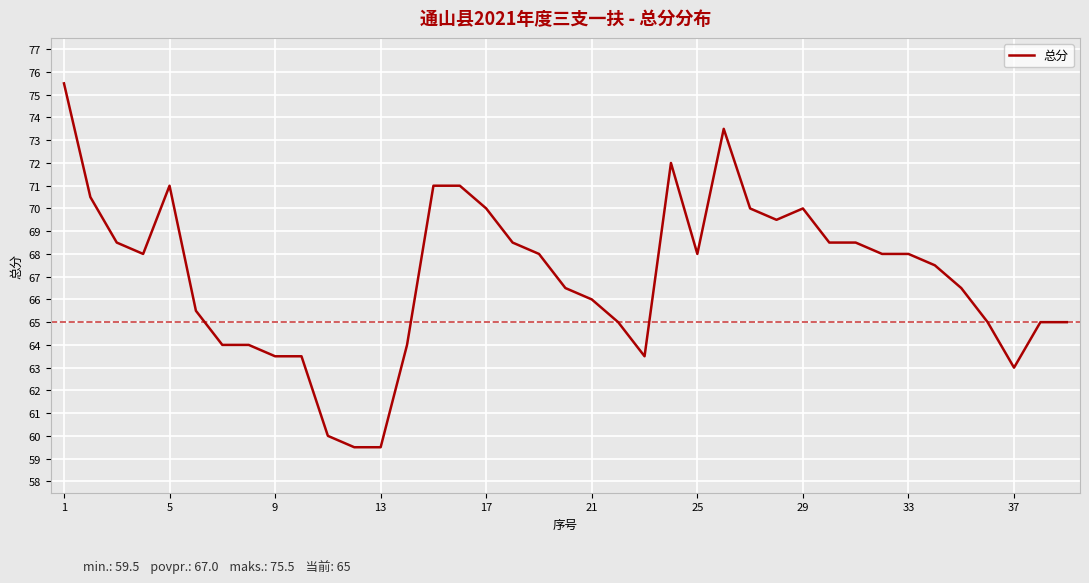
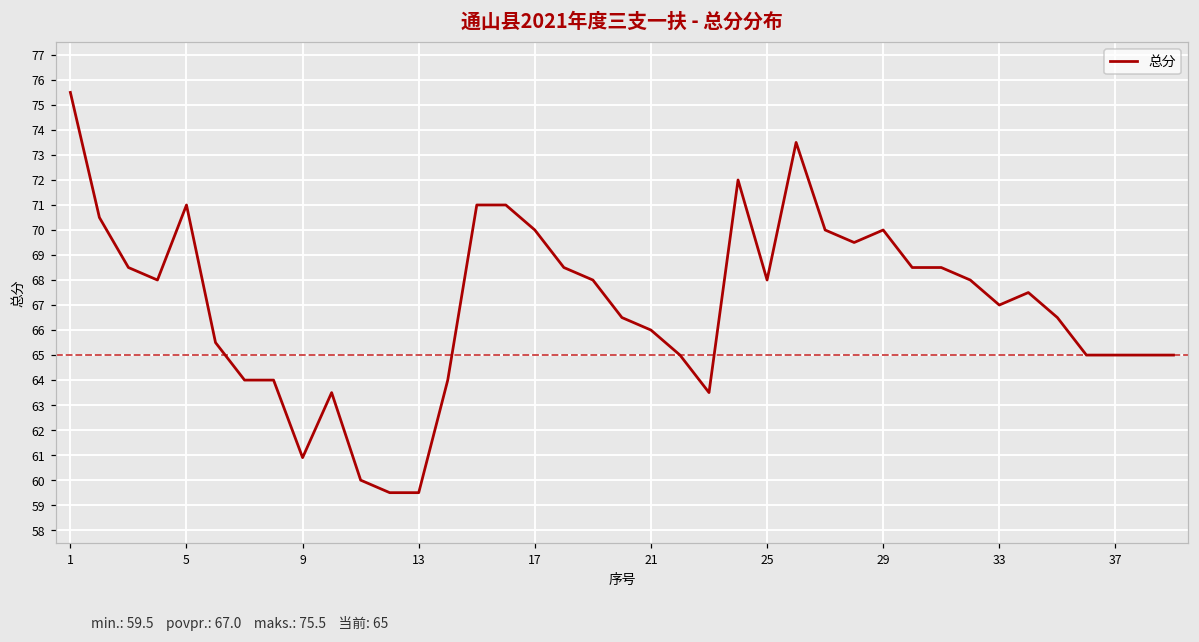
9: 63.5 -> 60.9
33: 68 -> 67
37: 63 -> 65
